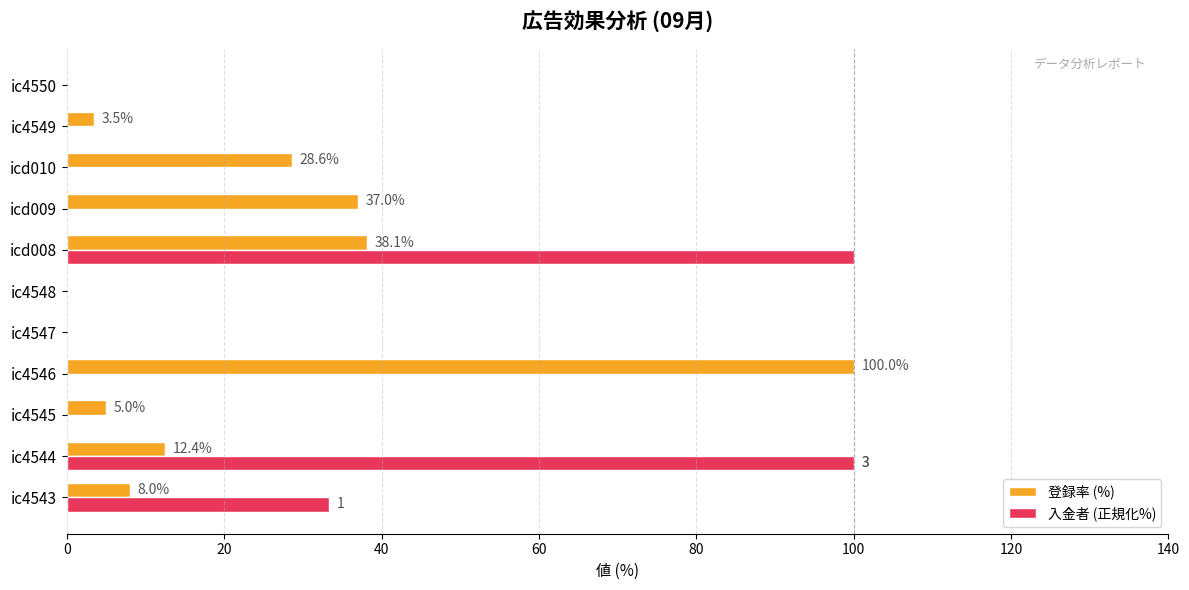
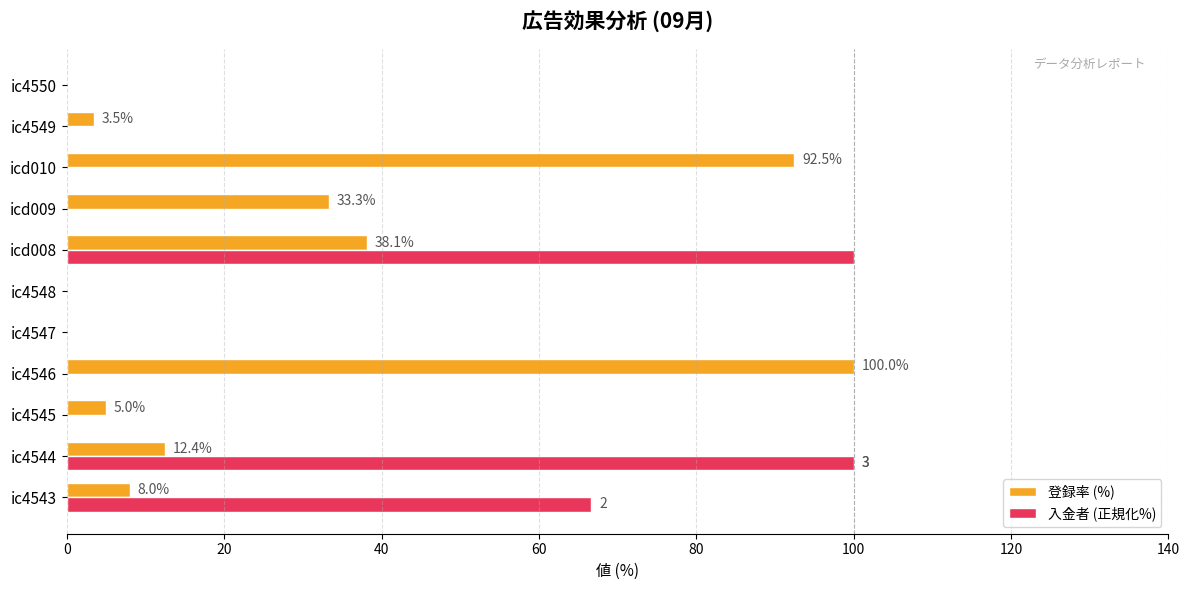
登録率 (%), icd010: 28.6% -> 92.5%
登録率 (%), icd009: 37.0% -> 33.3%
入金者 (正規化%), ic4543: 1 -> 2
